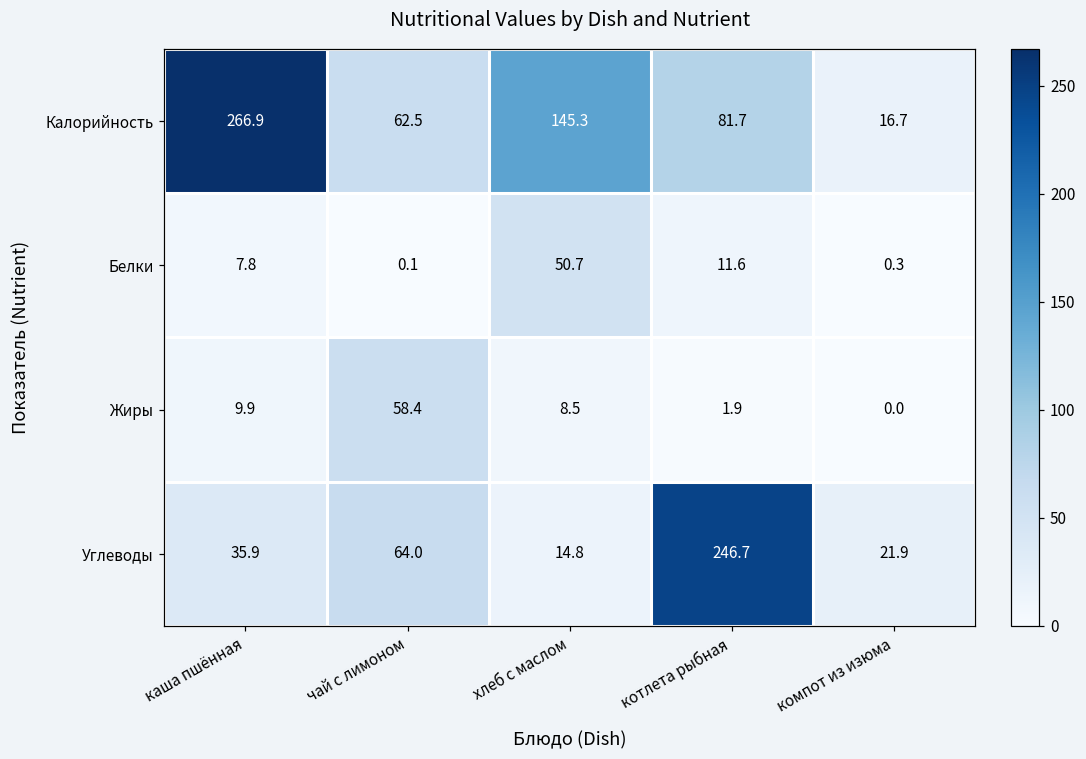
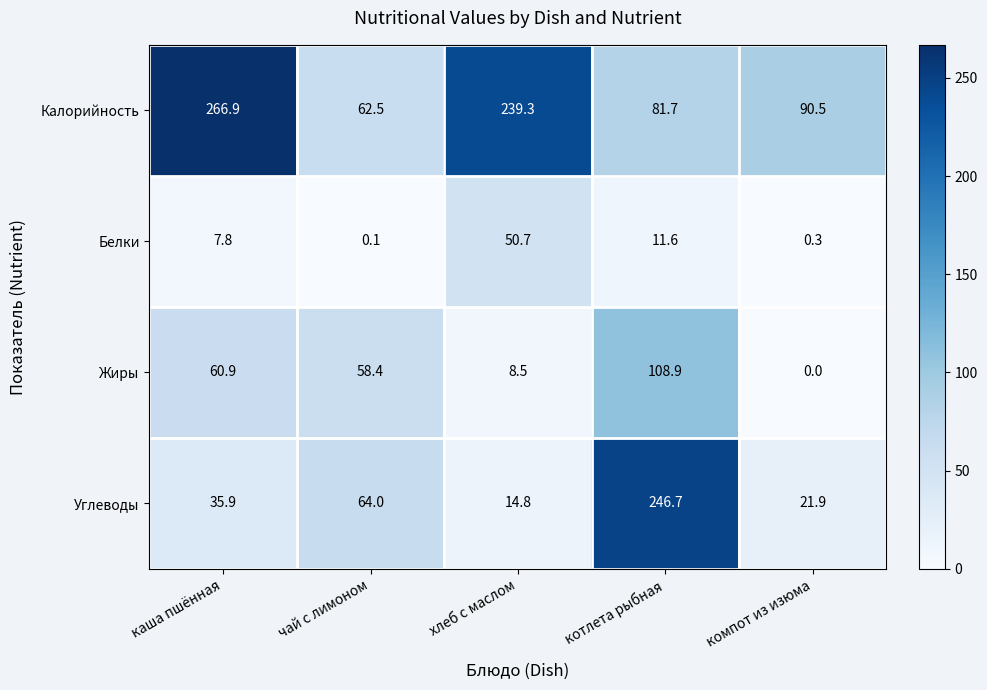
Калорийность, хлеб с маслом: 145.3 -> 239.3
Калорийность, компот из изюма: 16.7 -> 90.5
Жиры, каша пшённая: 9.9 -> 60.9
Жиры, котлета рыбная: 1.9 -> 108.9
